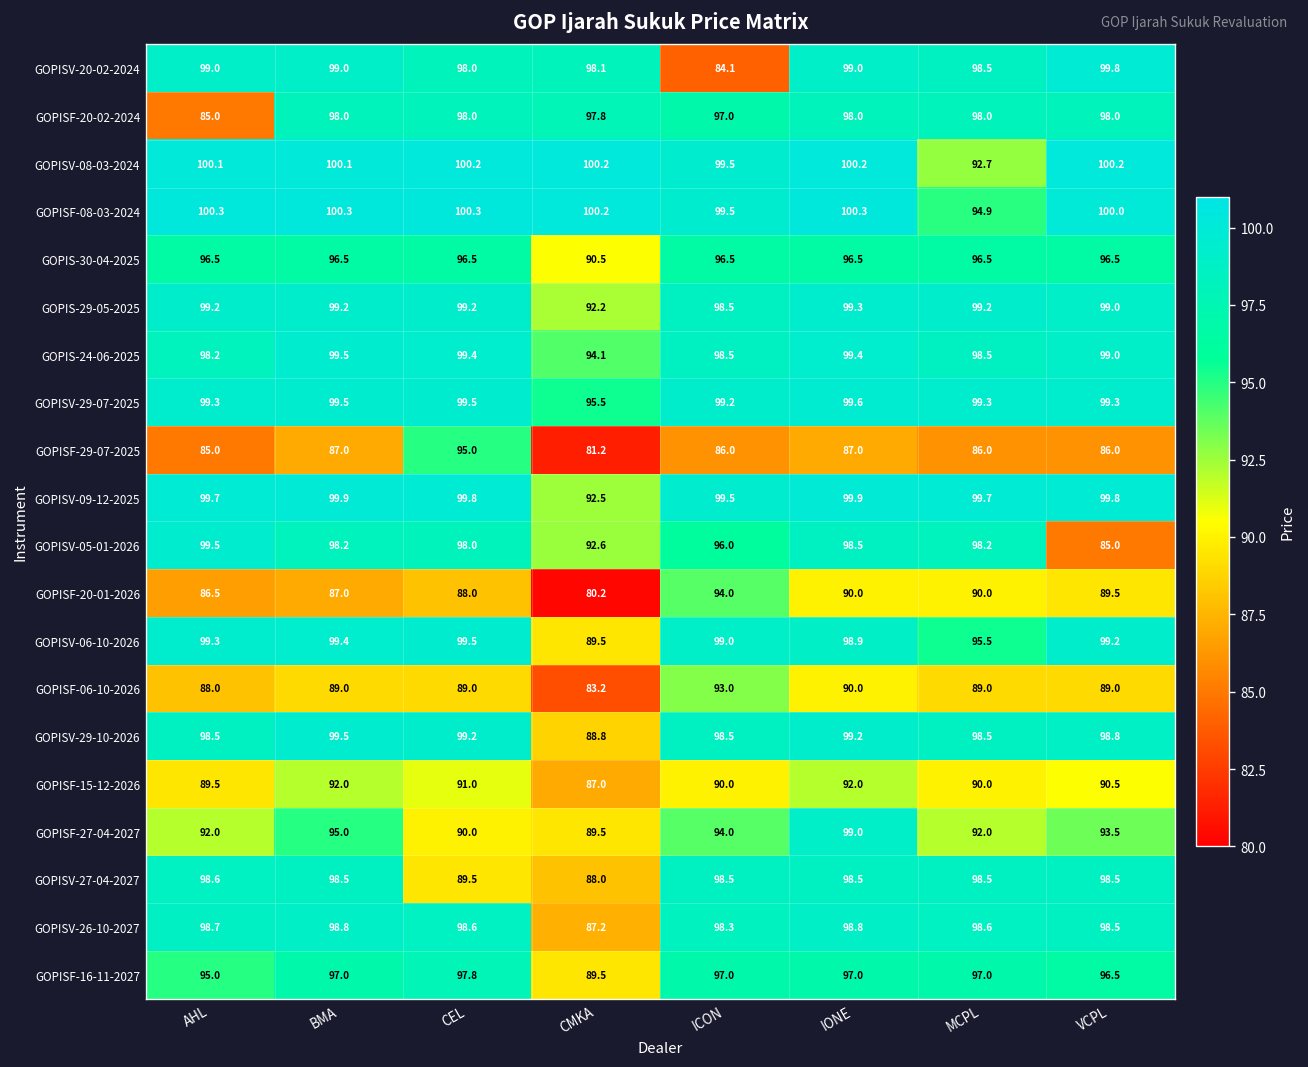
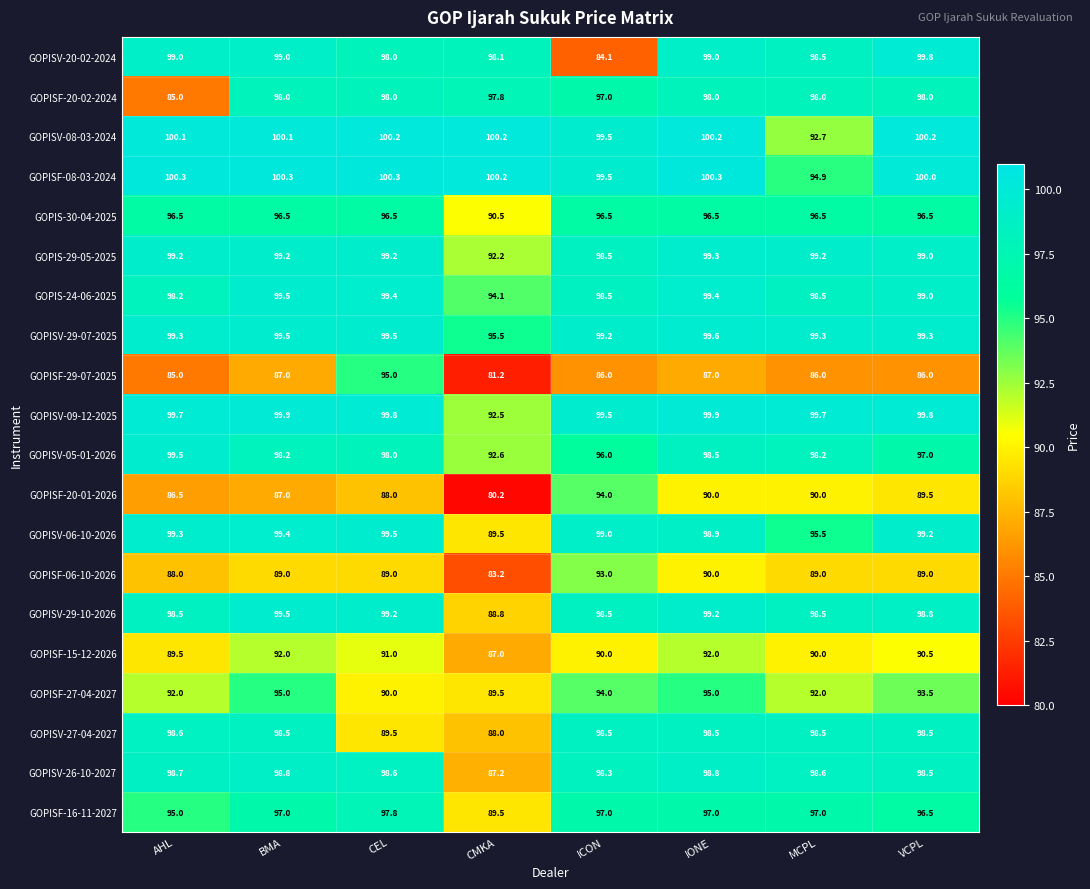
GOPISV-05-01-2026, VCPL: 85.0 -> 97.0
GOPISF-27-04-2027, IONE: 99.0 -> 95.0
